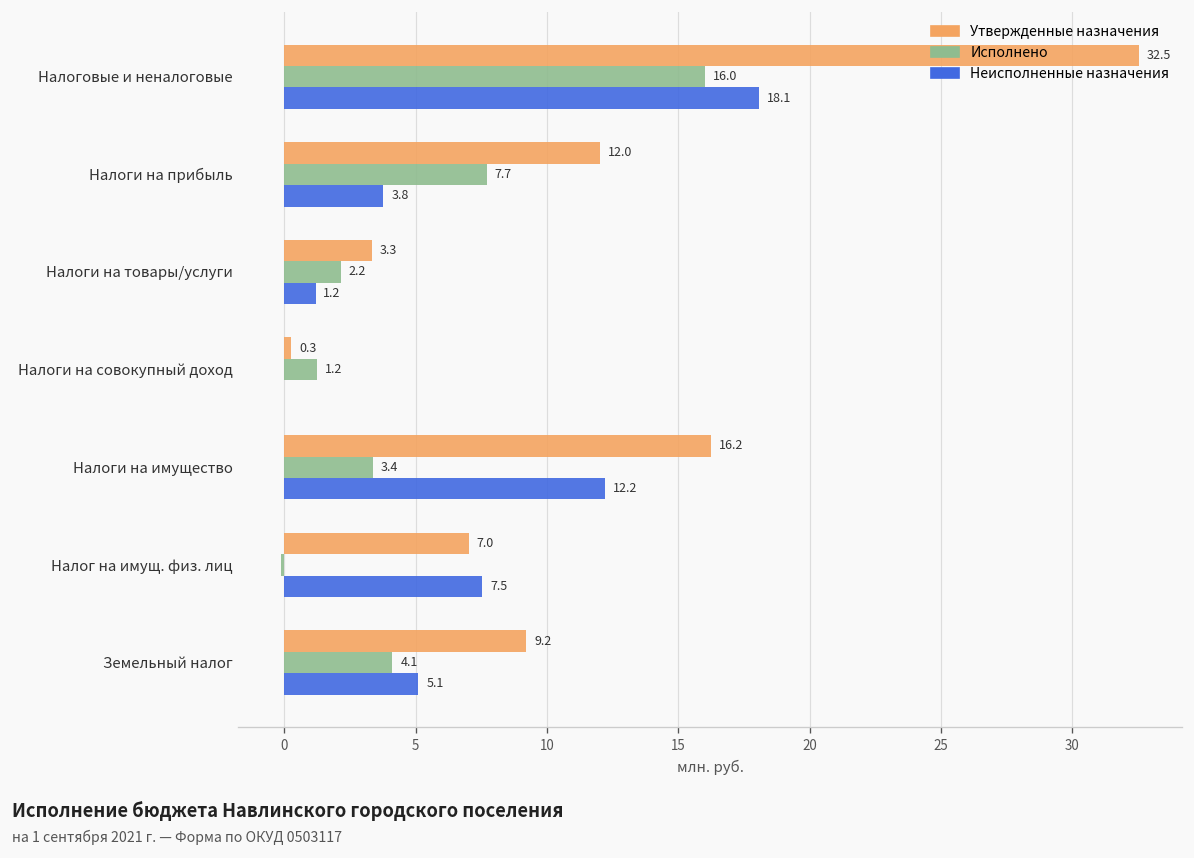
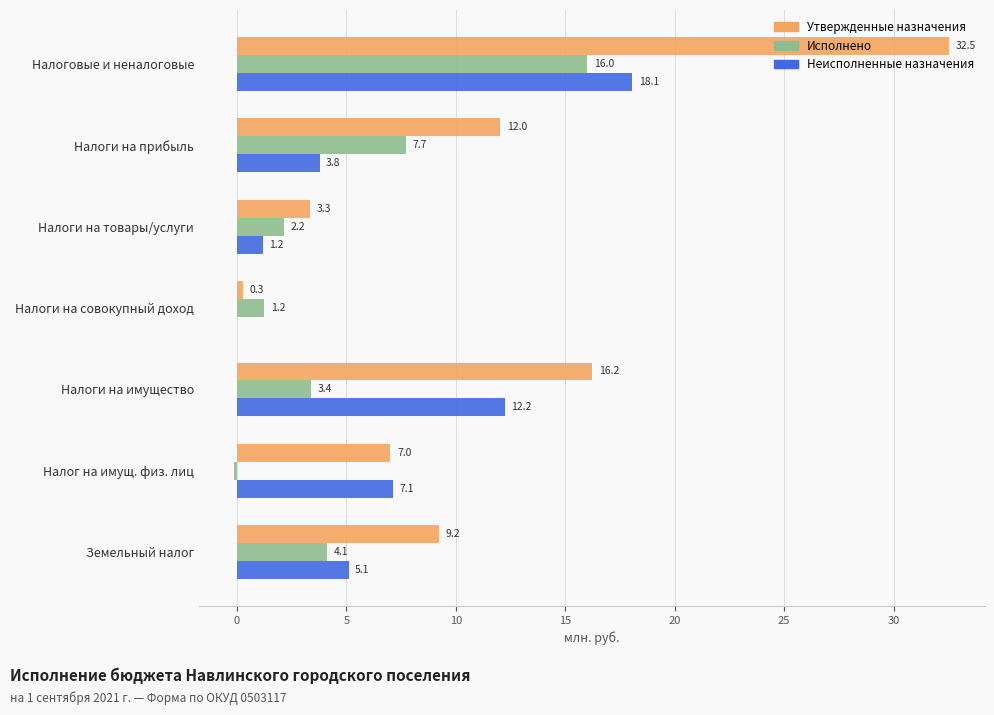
Неисполненные назначения, Налог на имущ. физ. лиц: 7.5 -> 7.1
